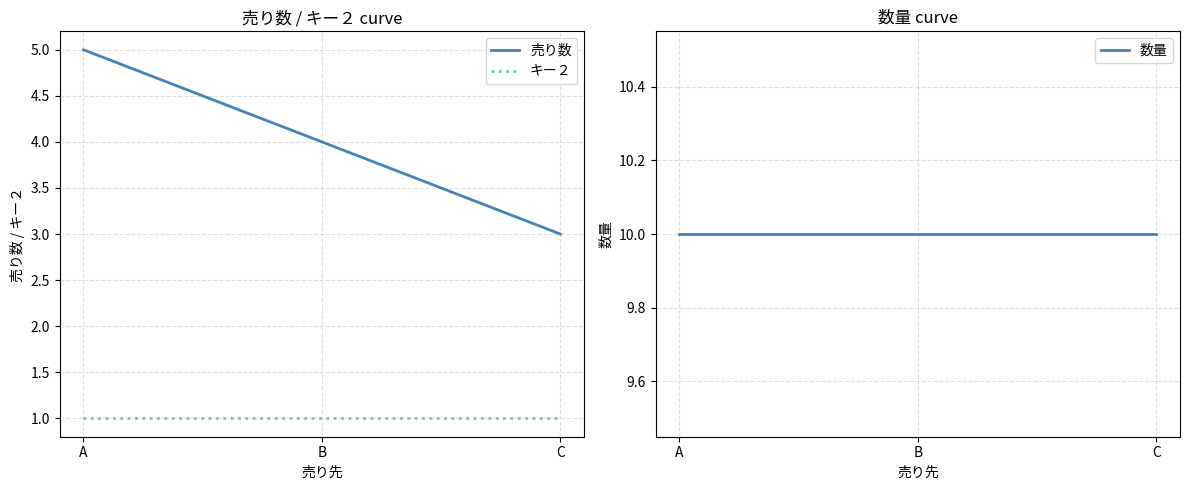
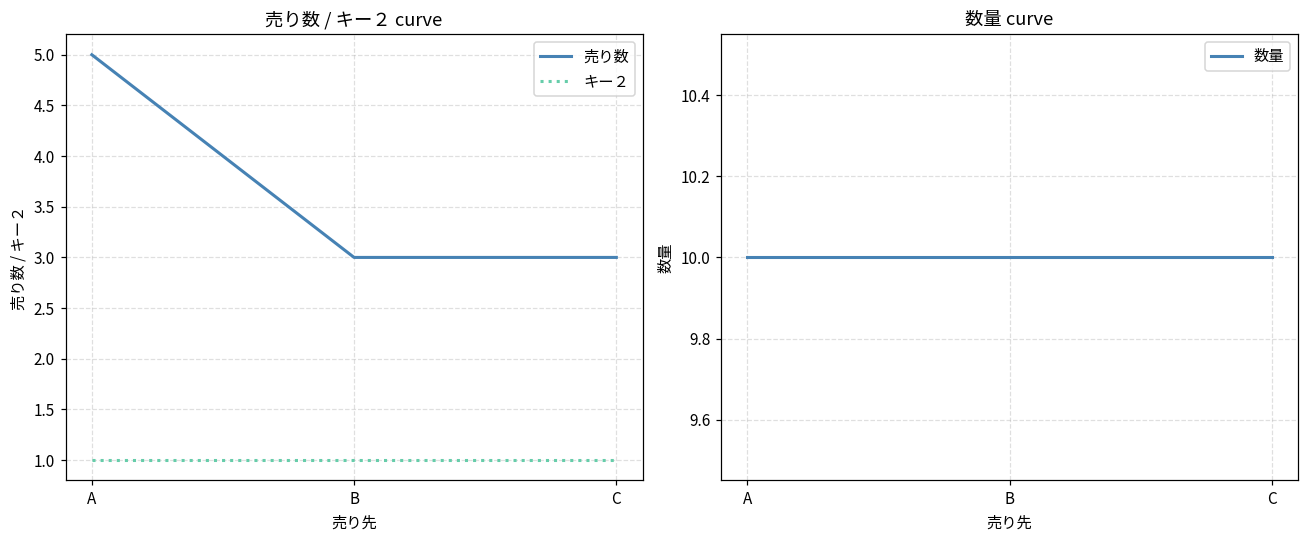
売り数 / キー２ curve, 売り数, B: 4 -> 3
